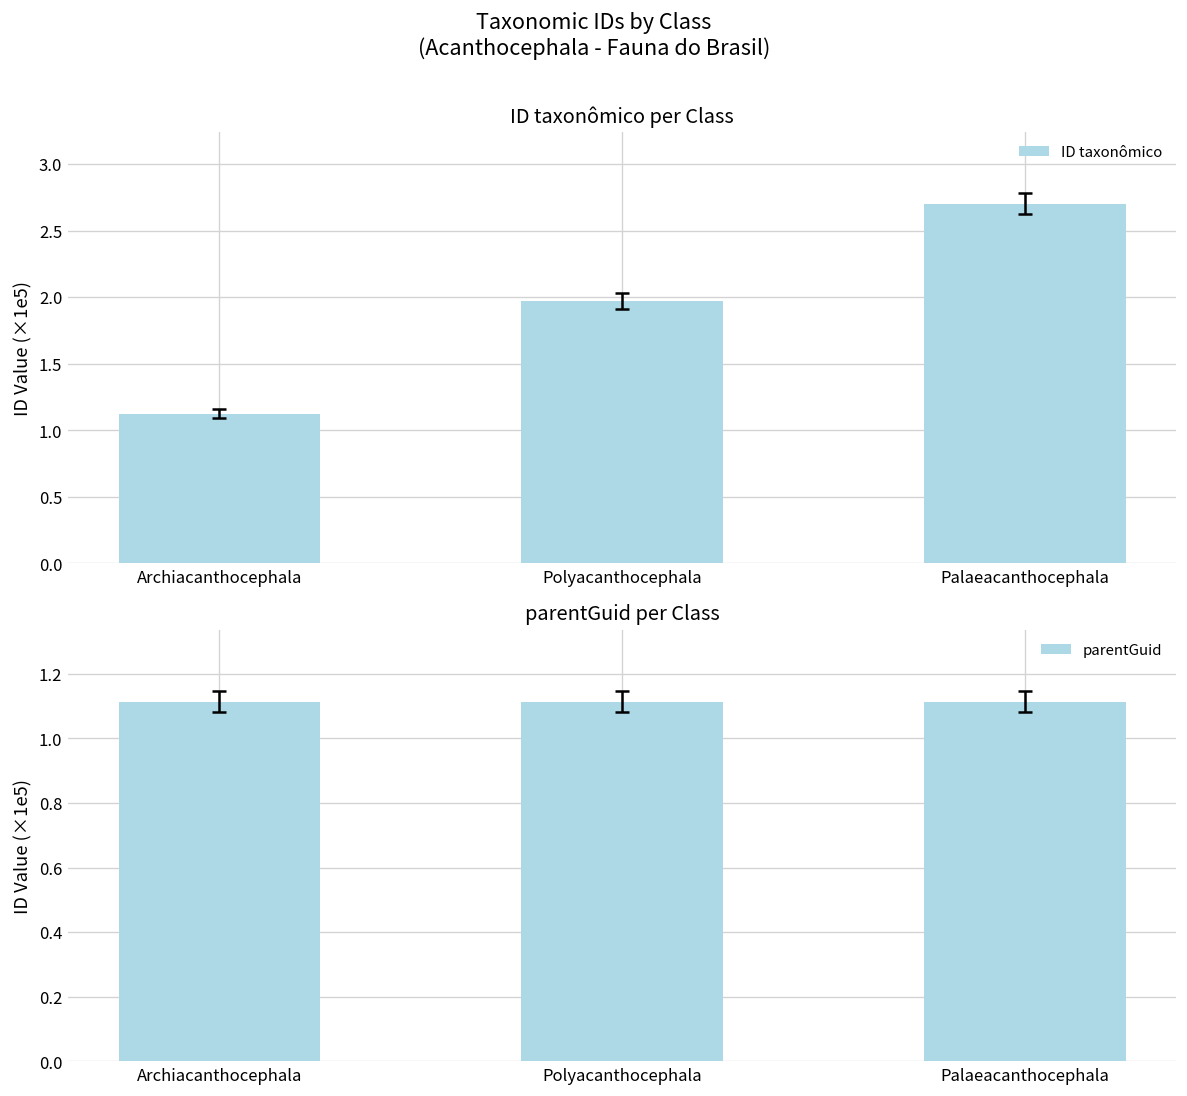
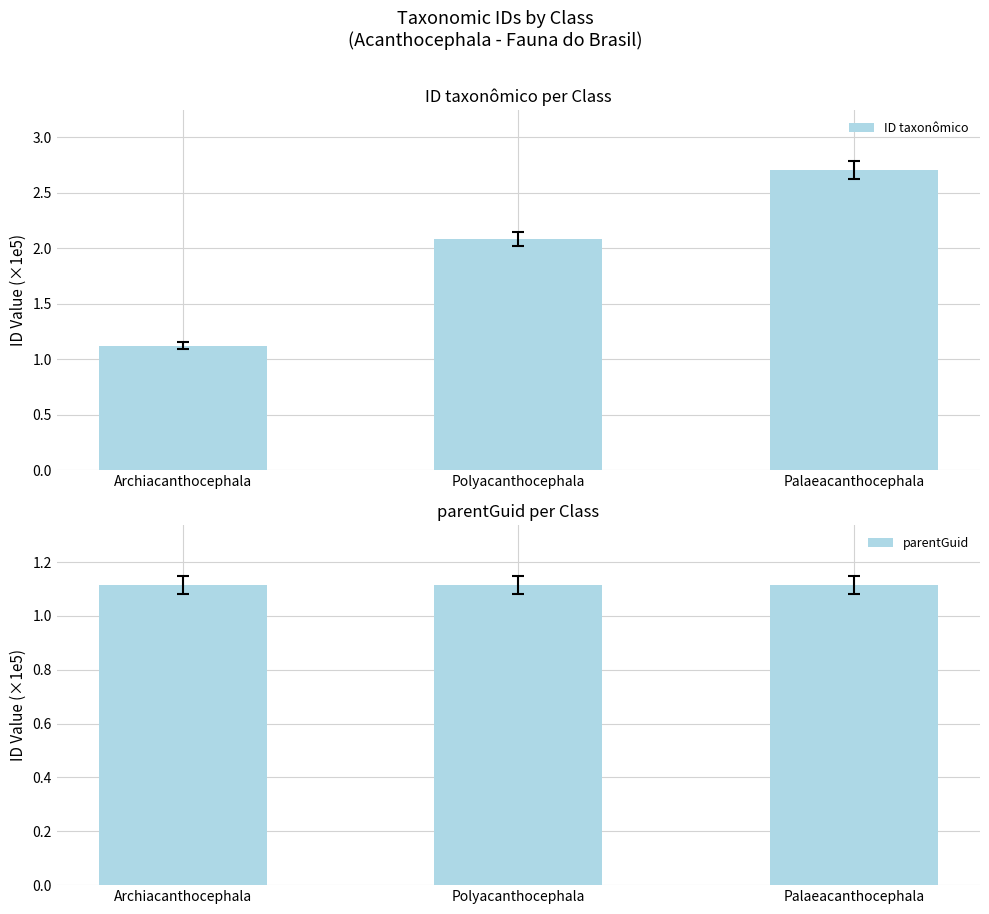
ID taxonômico per Class, ID taxonômico, Polyacanthocephala: 1.97 -> 2.08
